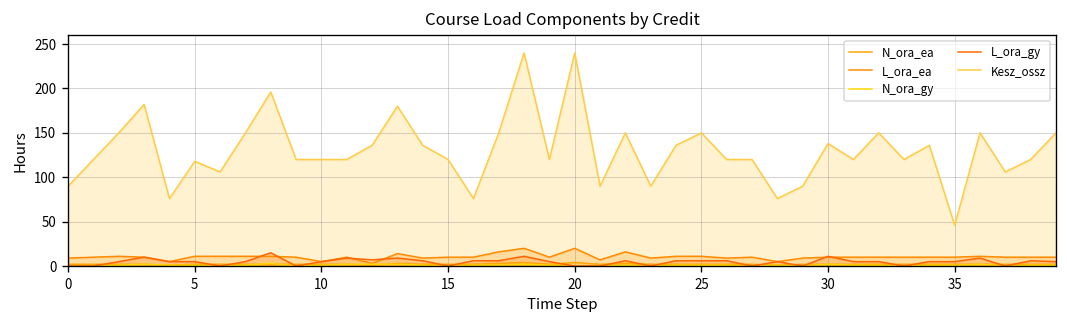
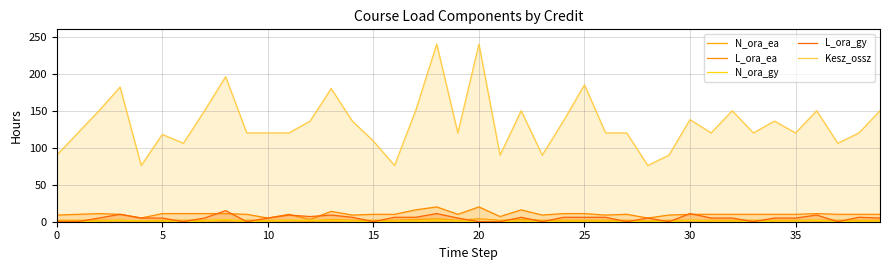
Kesz_ossz, 15: 120 -> 110
Kesz_ossz, 25: 150 -> 190
Kesz_ossz, 35: 50 -> 120
